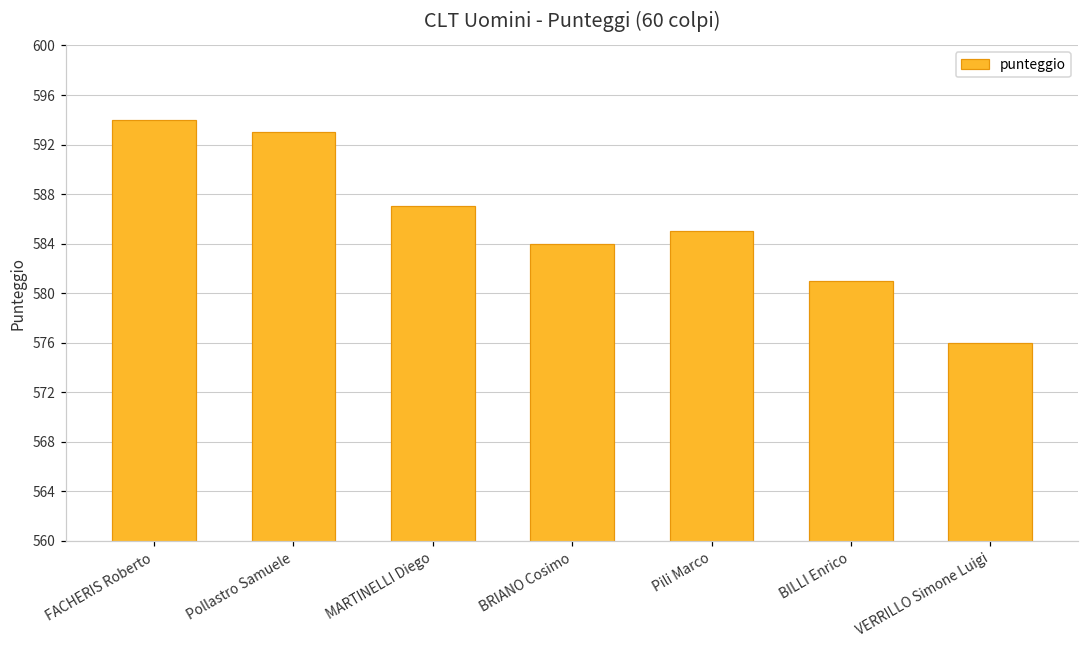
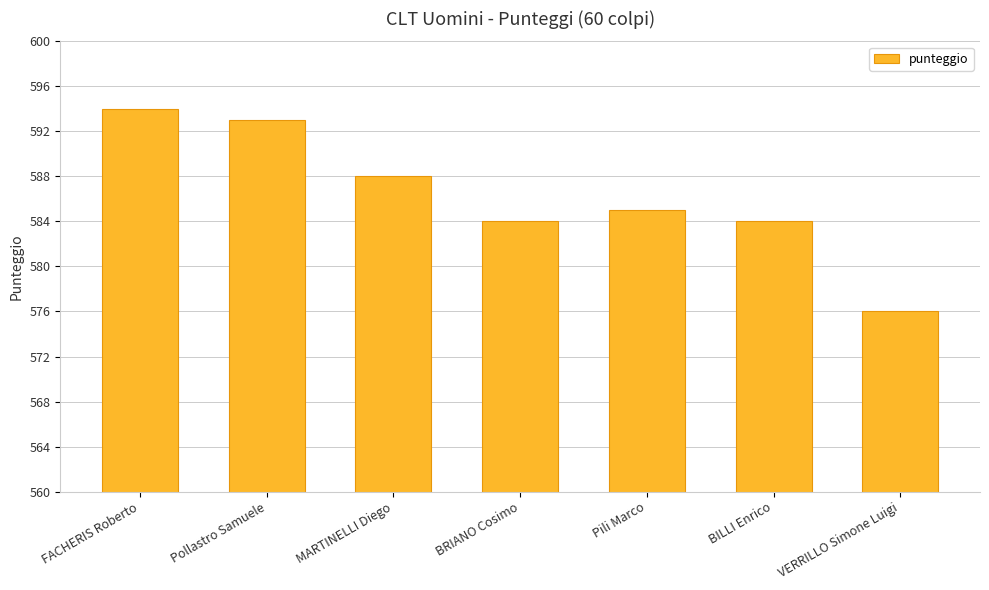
MARTINELLI Diego: 587 -> 588
BILLI Enrico: 581 -> 584
